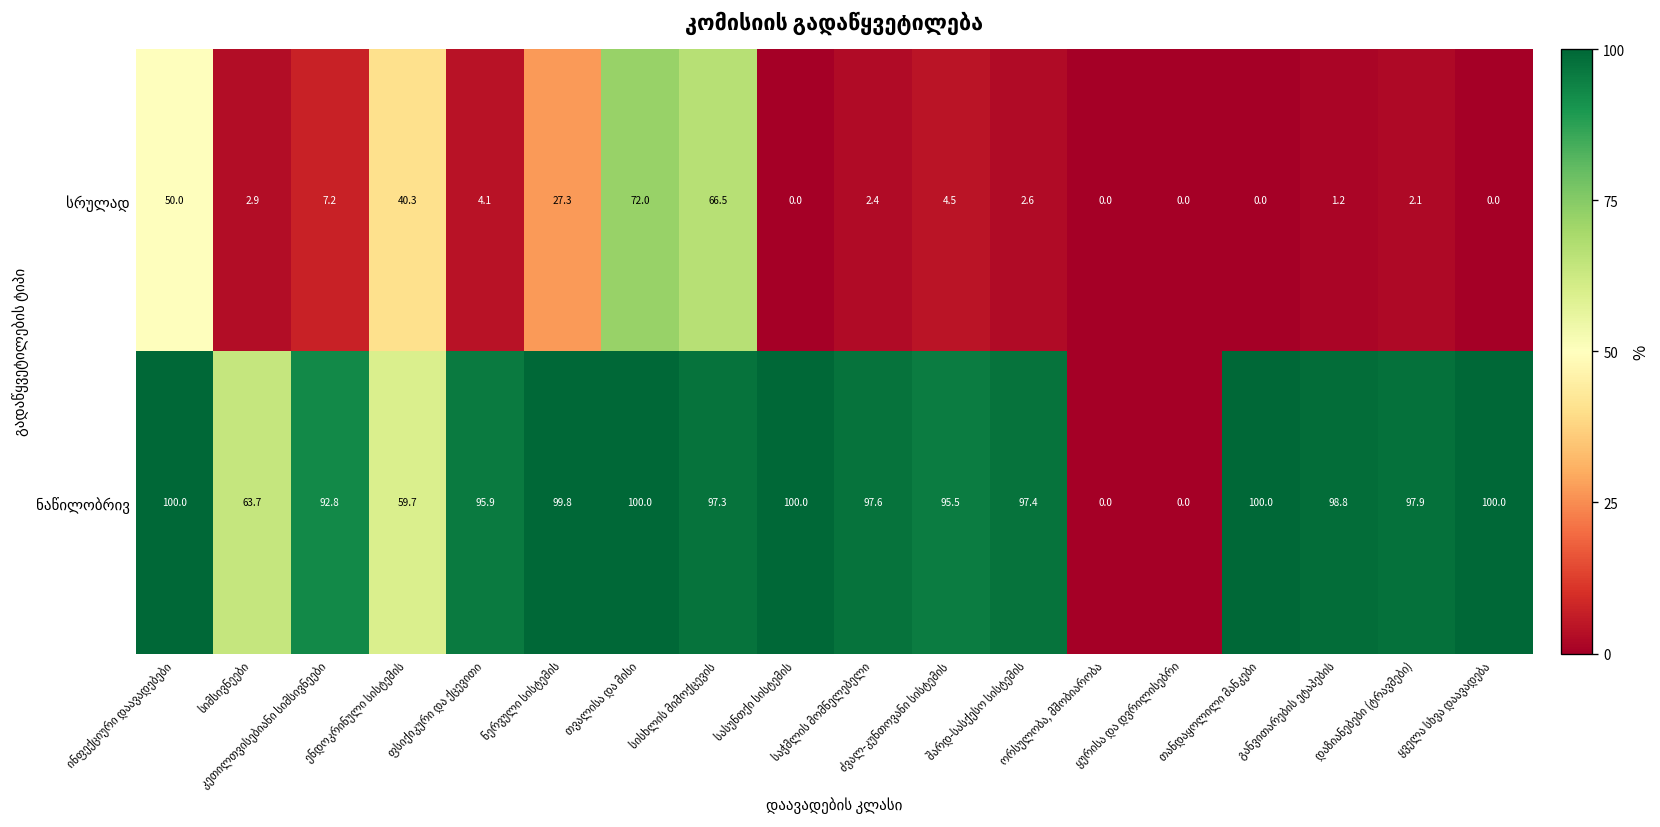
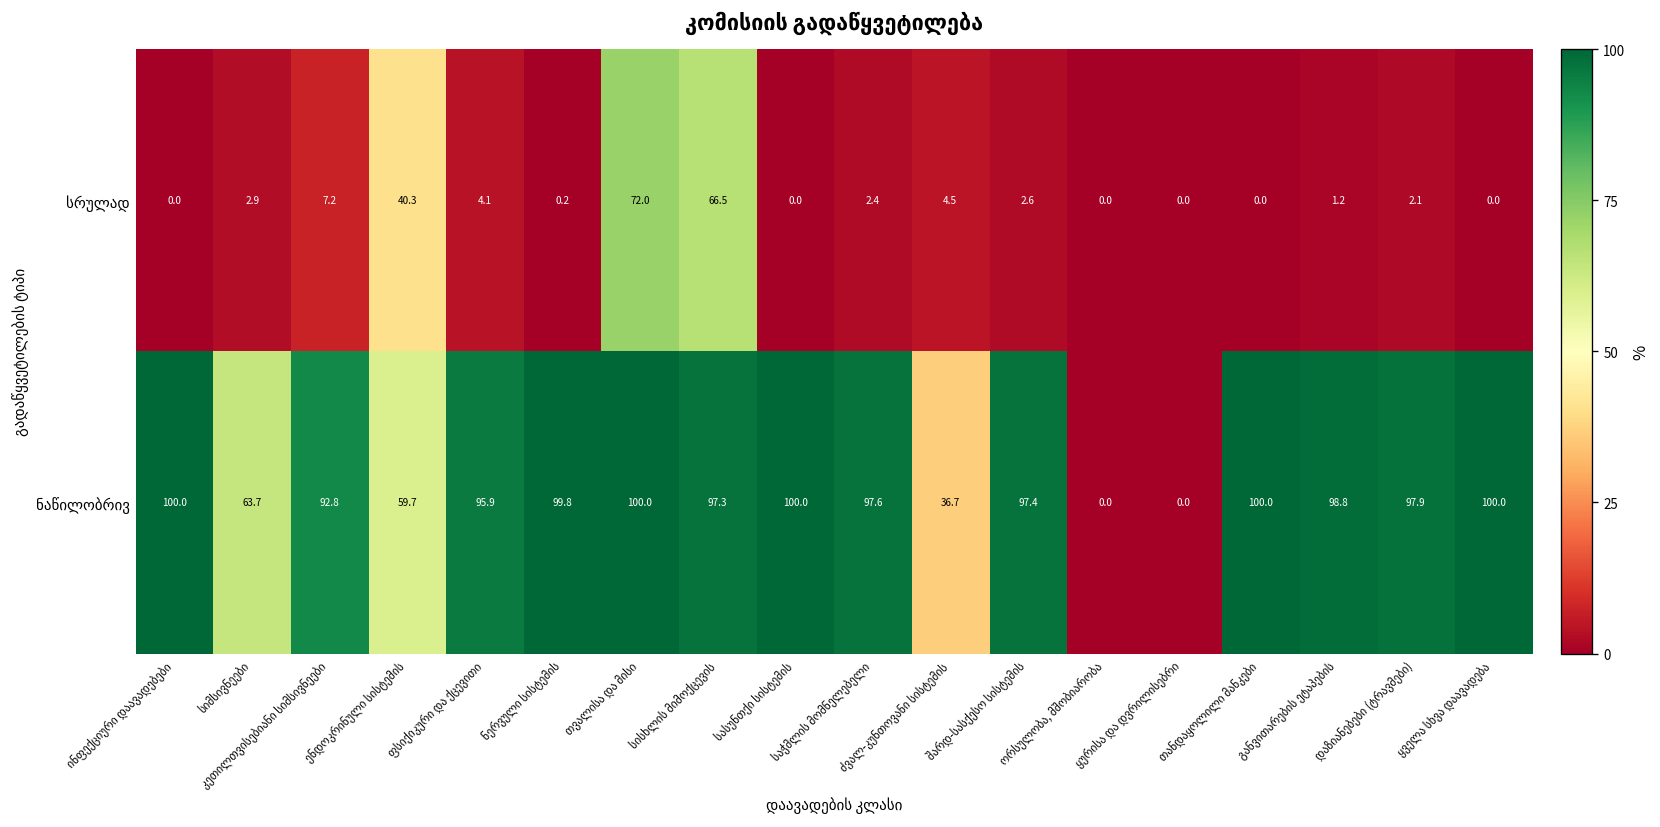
სრულად, ინფექციური დაავადებები: 50.0 -> 0.0
სრულად, ნერვული სისტემის: 27.3 -> 0.2
ნაწილობრივ, ძვალ-კუნთოვანი სისტემის: 95.5 -> 36.7
